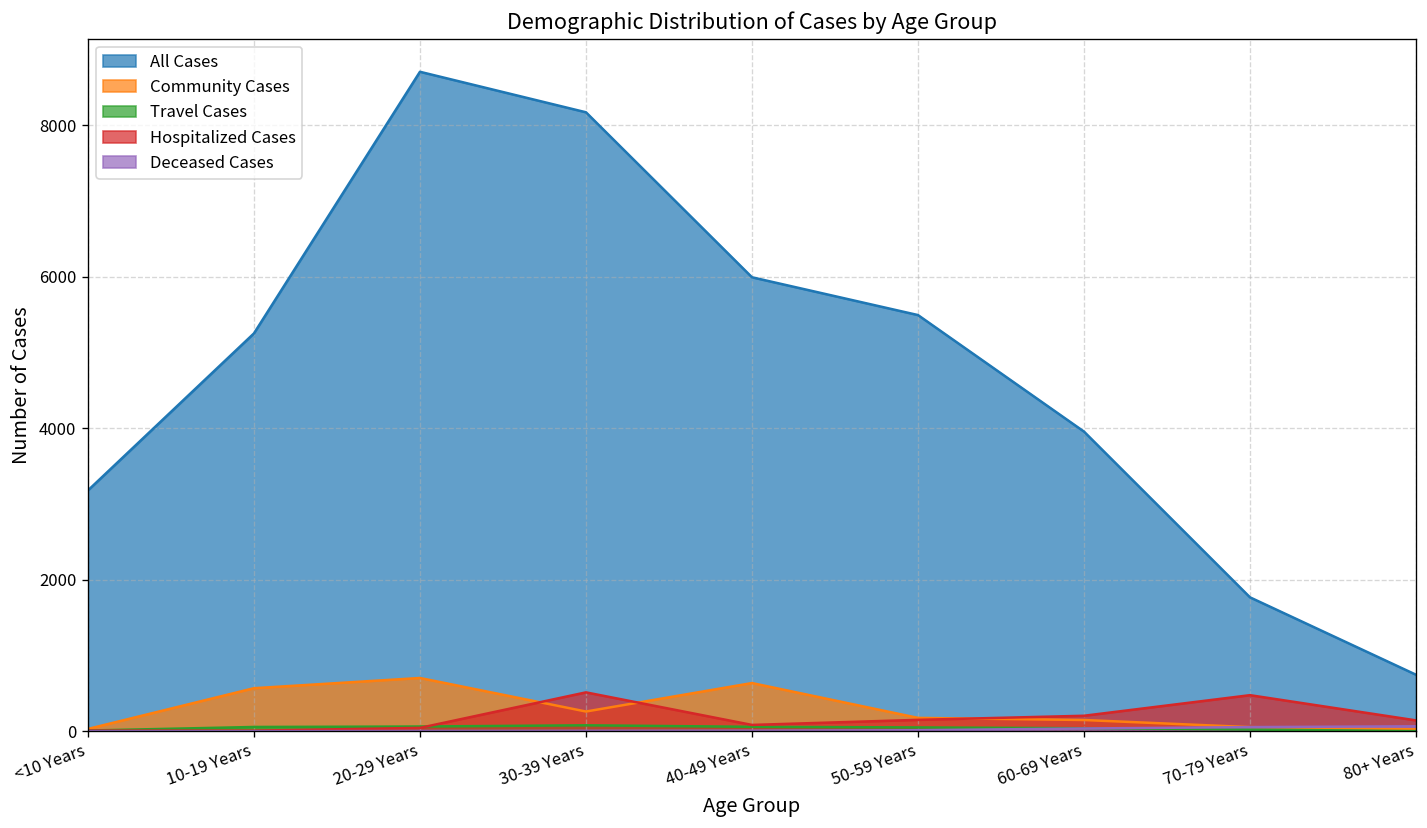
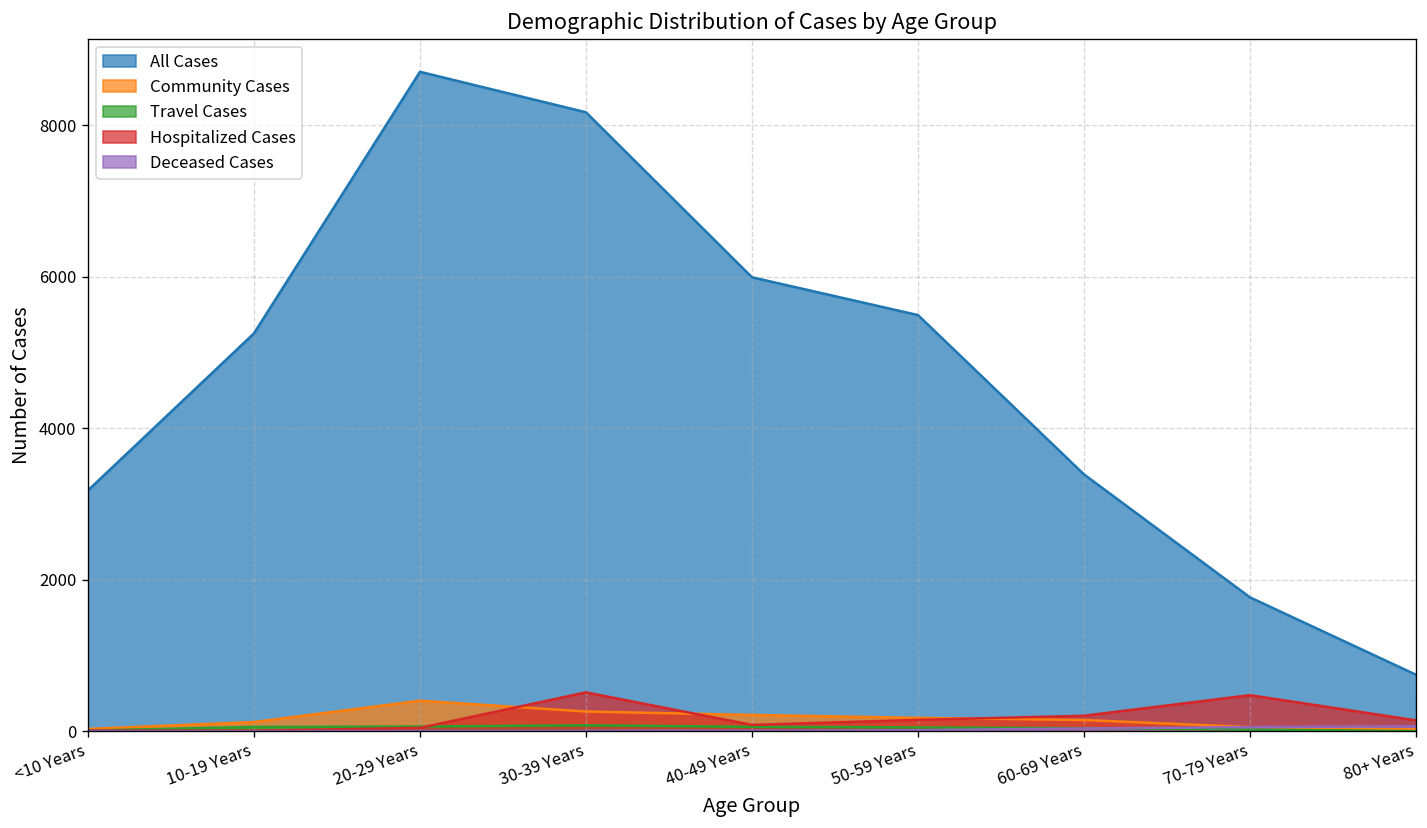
Community Cases, 10-19 Years: 600 -> 100
Community Cases, 20-29 Years: 700 -> 400
Community Cases, 40-49 Years: 600 -> 200
All Cases, 60-69 Years: 4000 -> 3400
